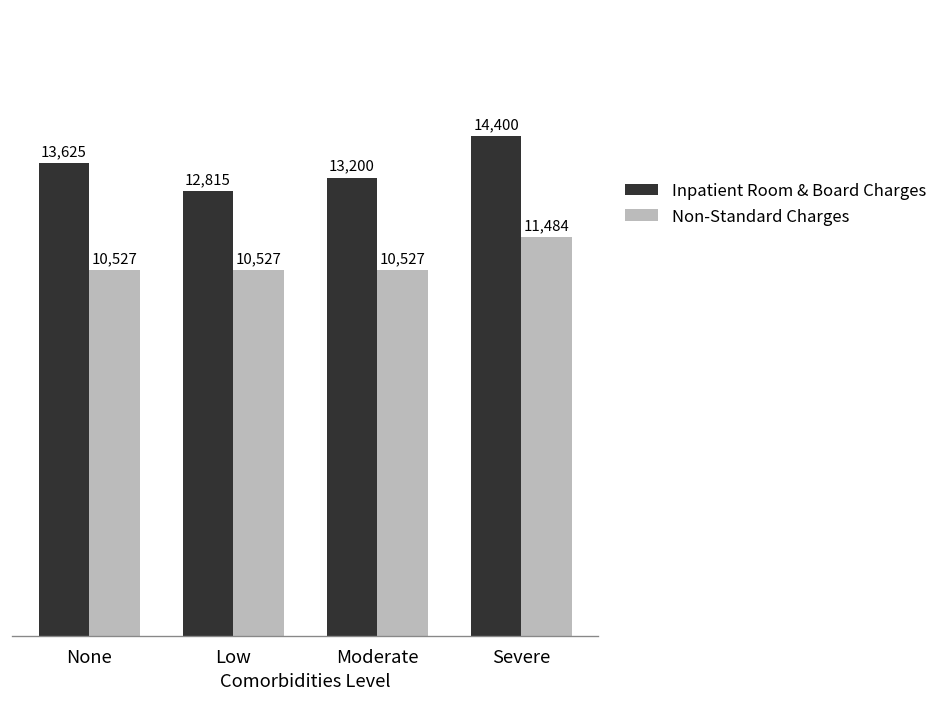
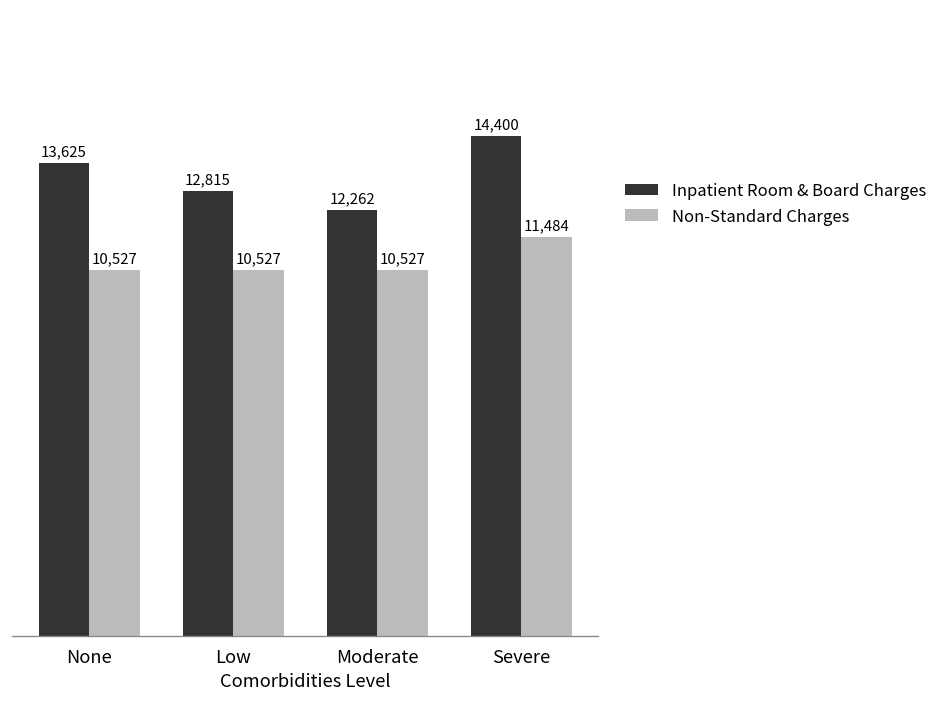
Inpatient Room & Board Charges, Moderate: 13,200 -> 12,262
